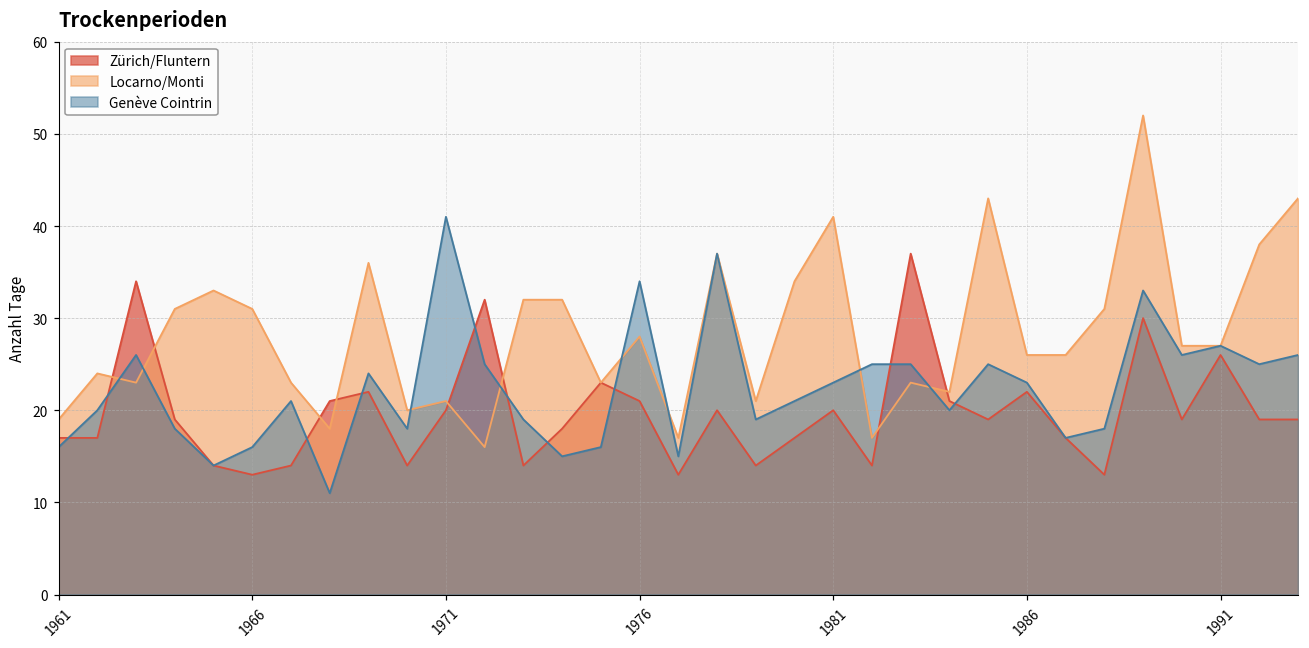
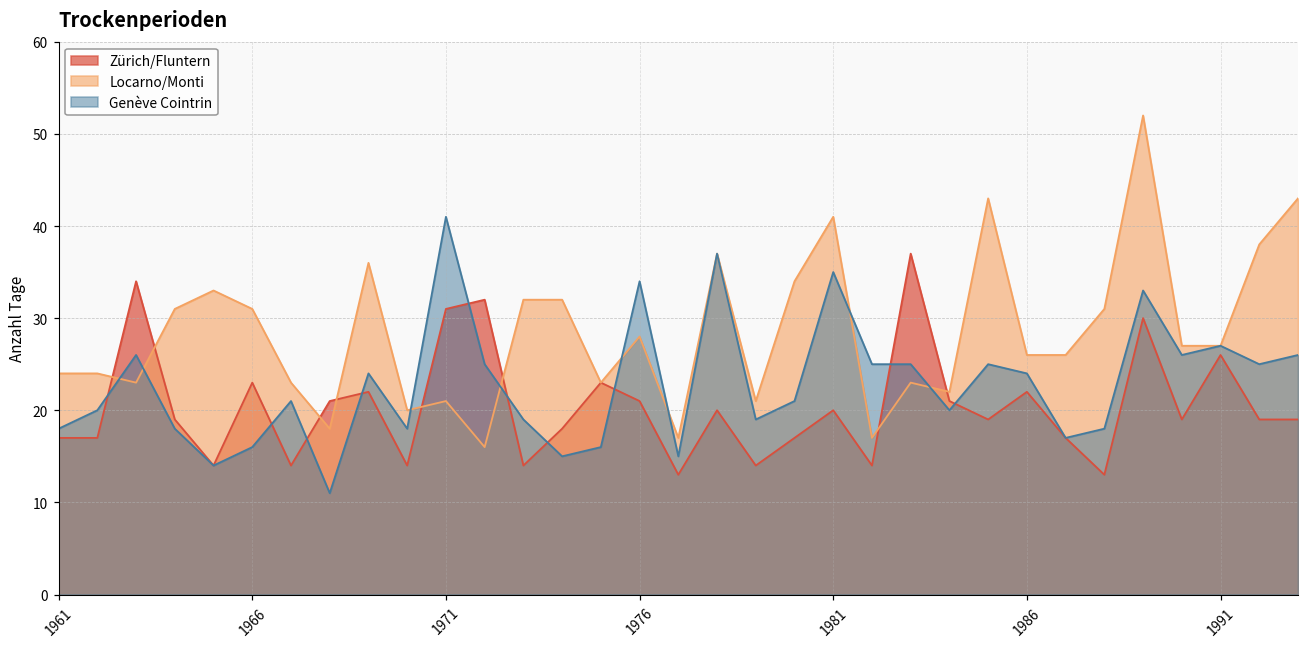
Locarno/Monti, 1961: 19 -> 24
Genève Cointrin, 1961: 16 -> 18
Zürich/Fluntern, 1966: 13 -> 23
Zürich/Fluntern, 1971: 20 -> 31
Genève Cointrin, 1981: 23 -> 35
Genève Cointrin, 1986: 23 -> 24
